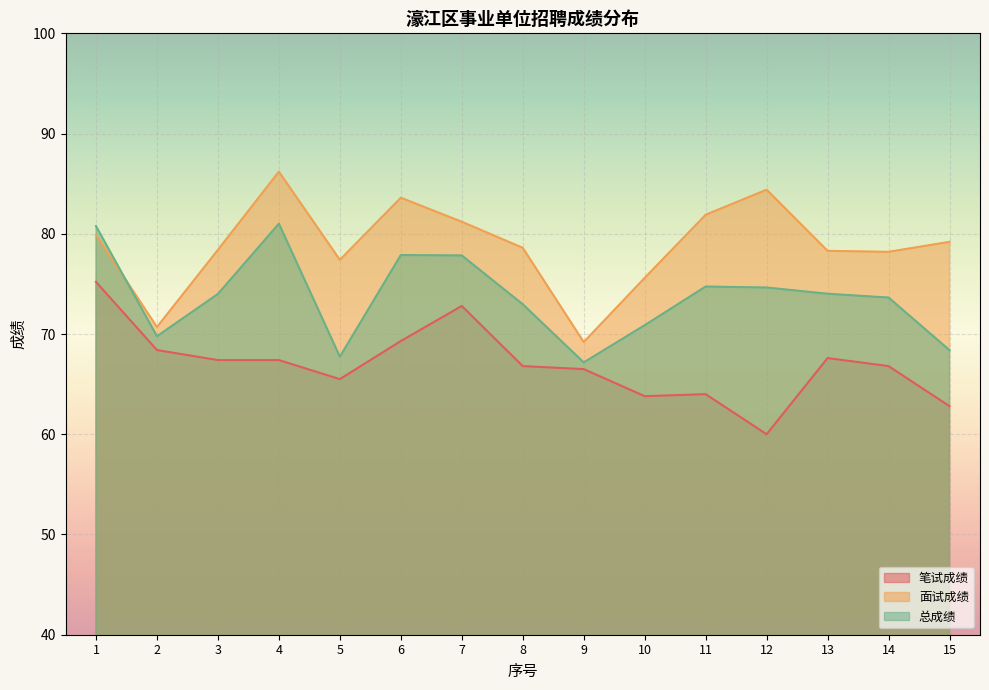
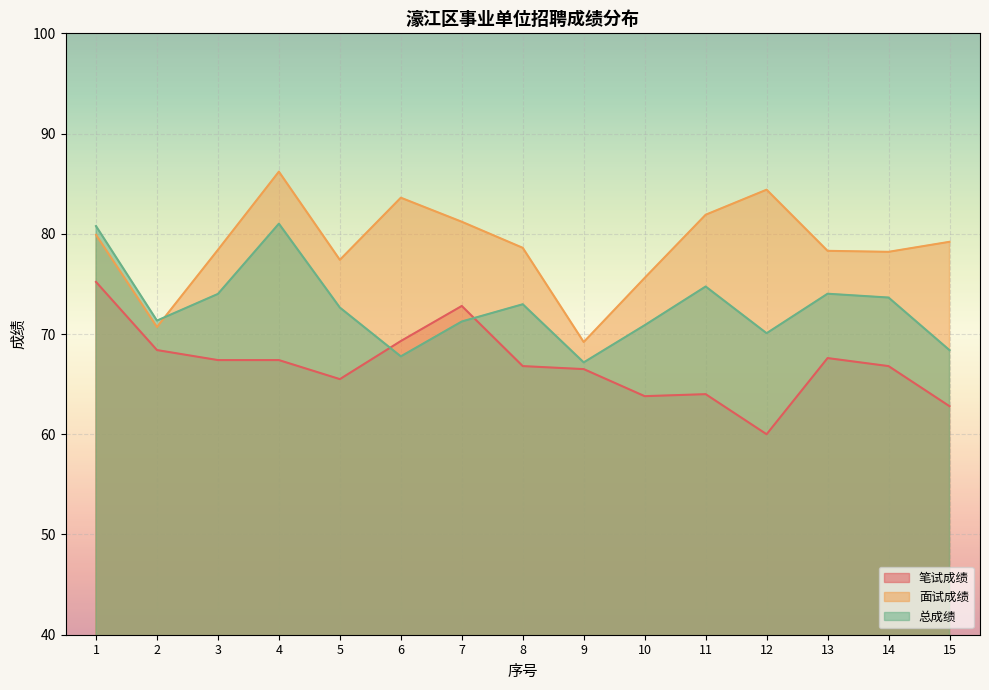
总成绩, 2: 69.8 -> 71.3
总成绩, 5: 67.7 -> 72.6
总成绩, 6: 77.9 -> 67.8
总成绩, 7: 77.8 -> 71.3
总成绩, 12: 74.6 -> 70.1
